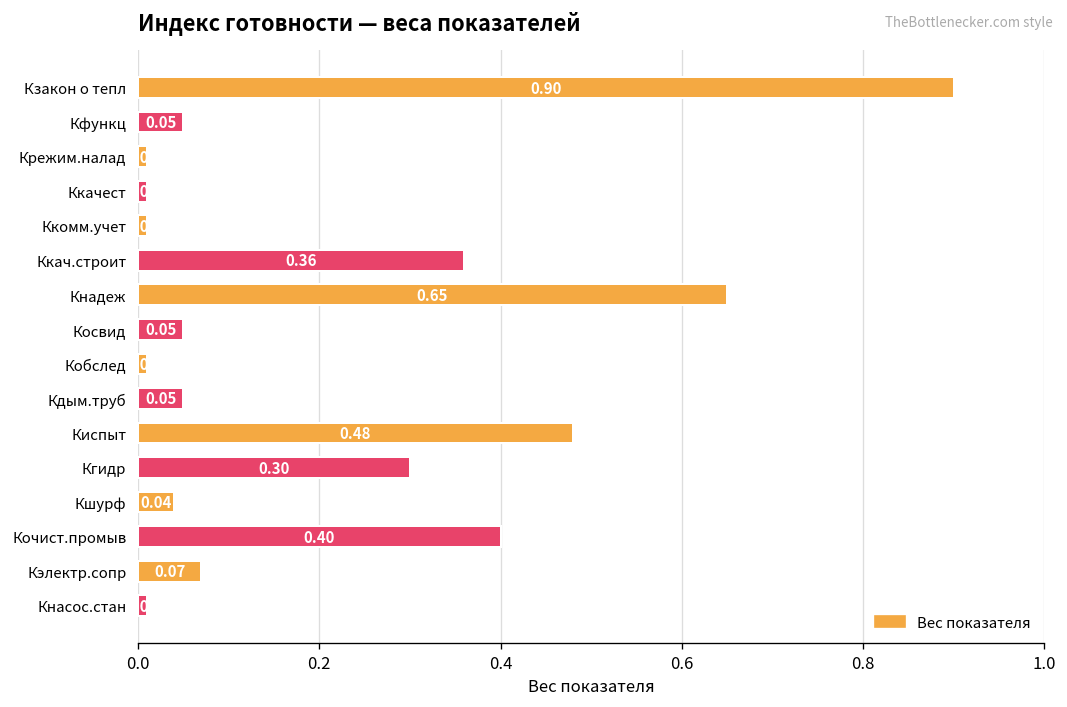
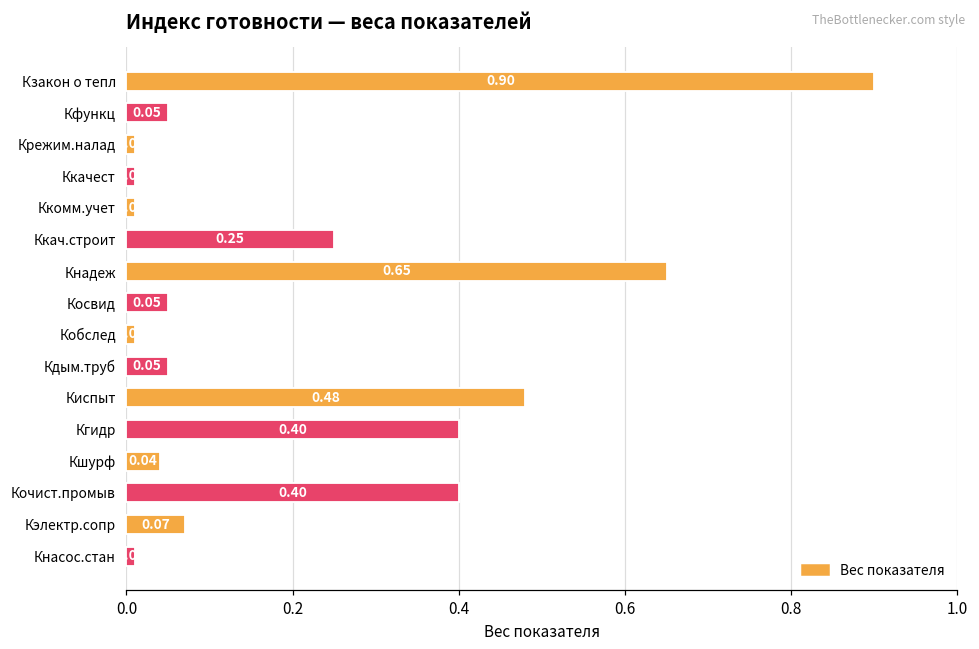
Ккач.строит: 0.36 -> 0.25
Кгидр: 0.30 -> 0.40
